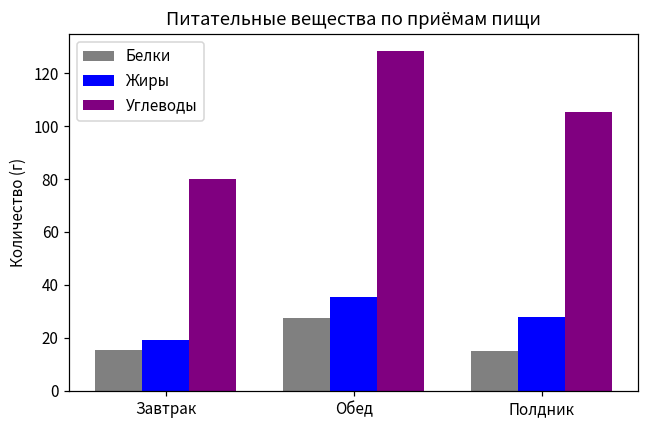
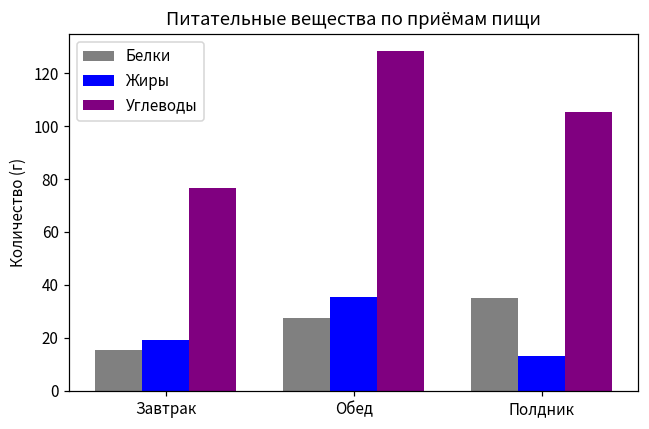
Углеводы, Завтрак: 80 -> 77
Белки, Полдник: 15 -> 35
Жиры, Полдник: 28 -> 13
